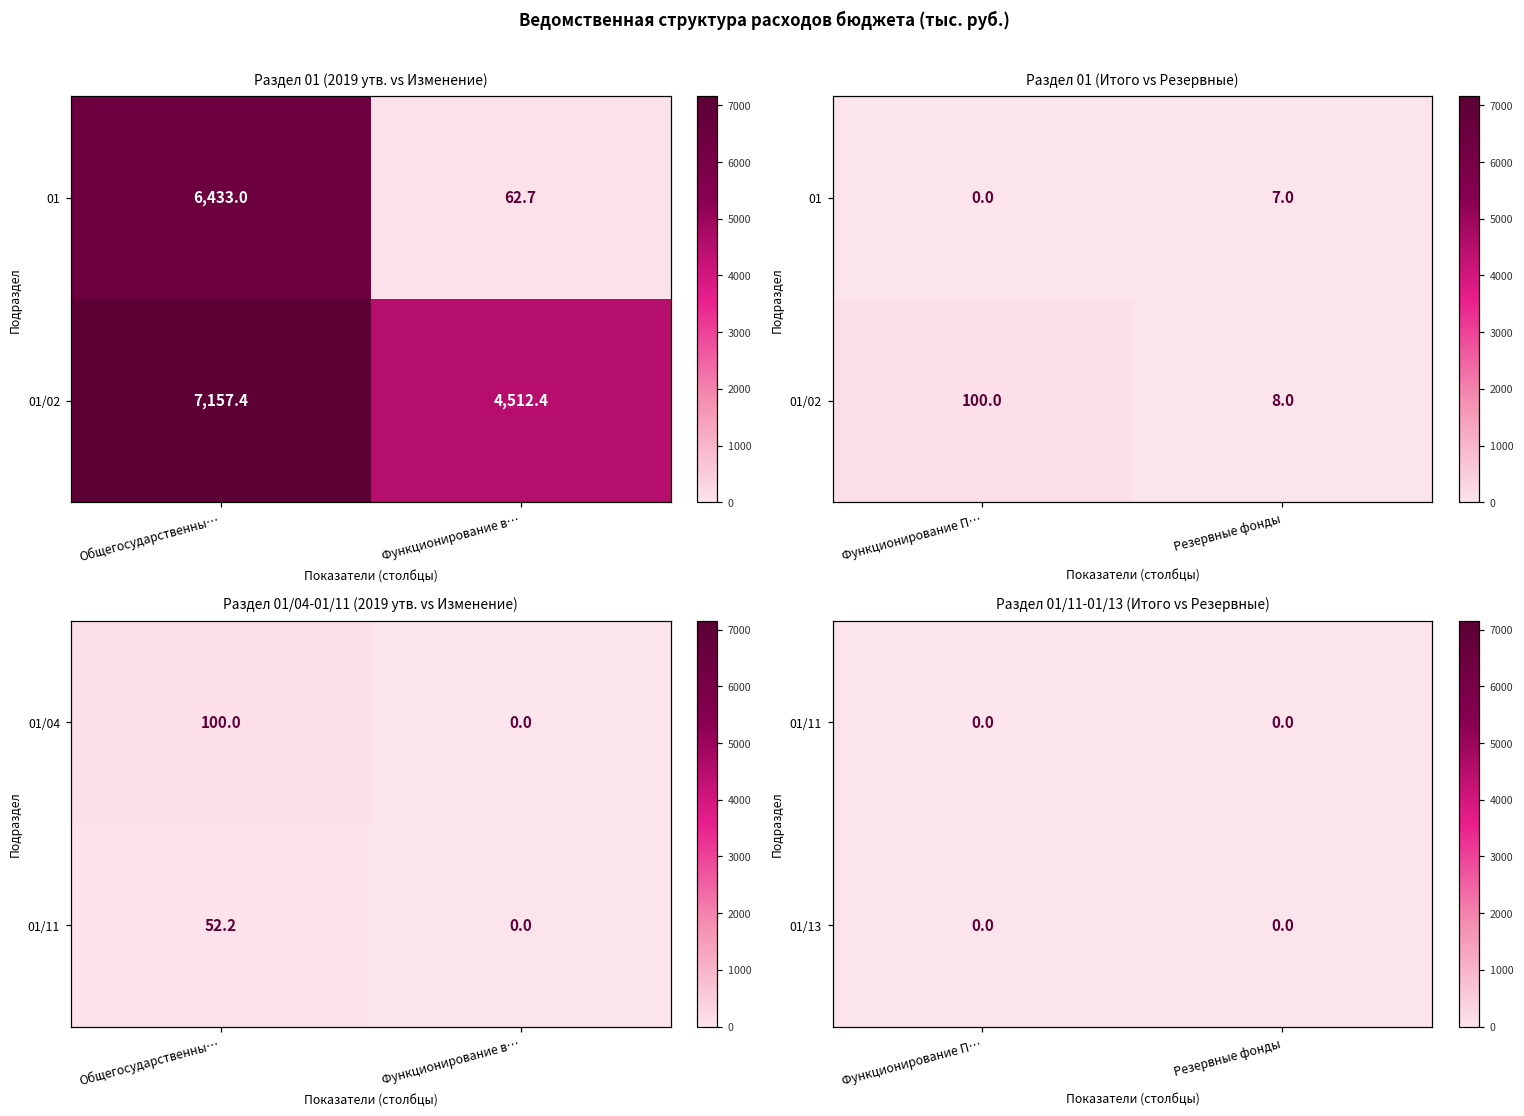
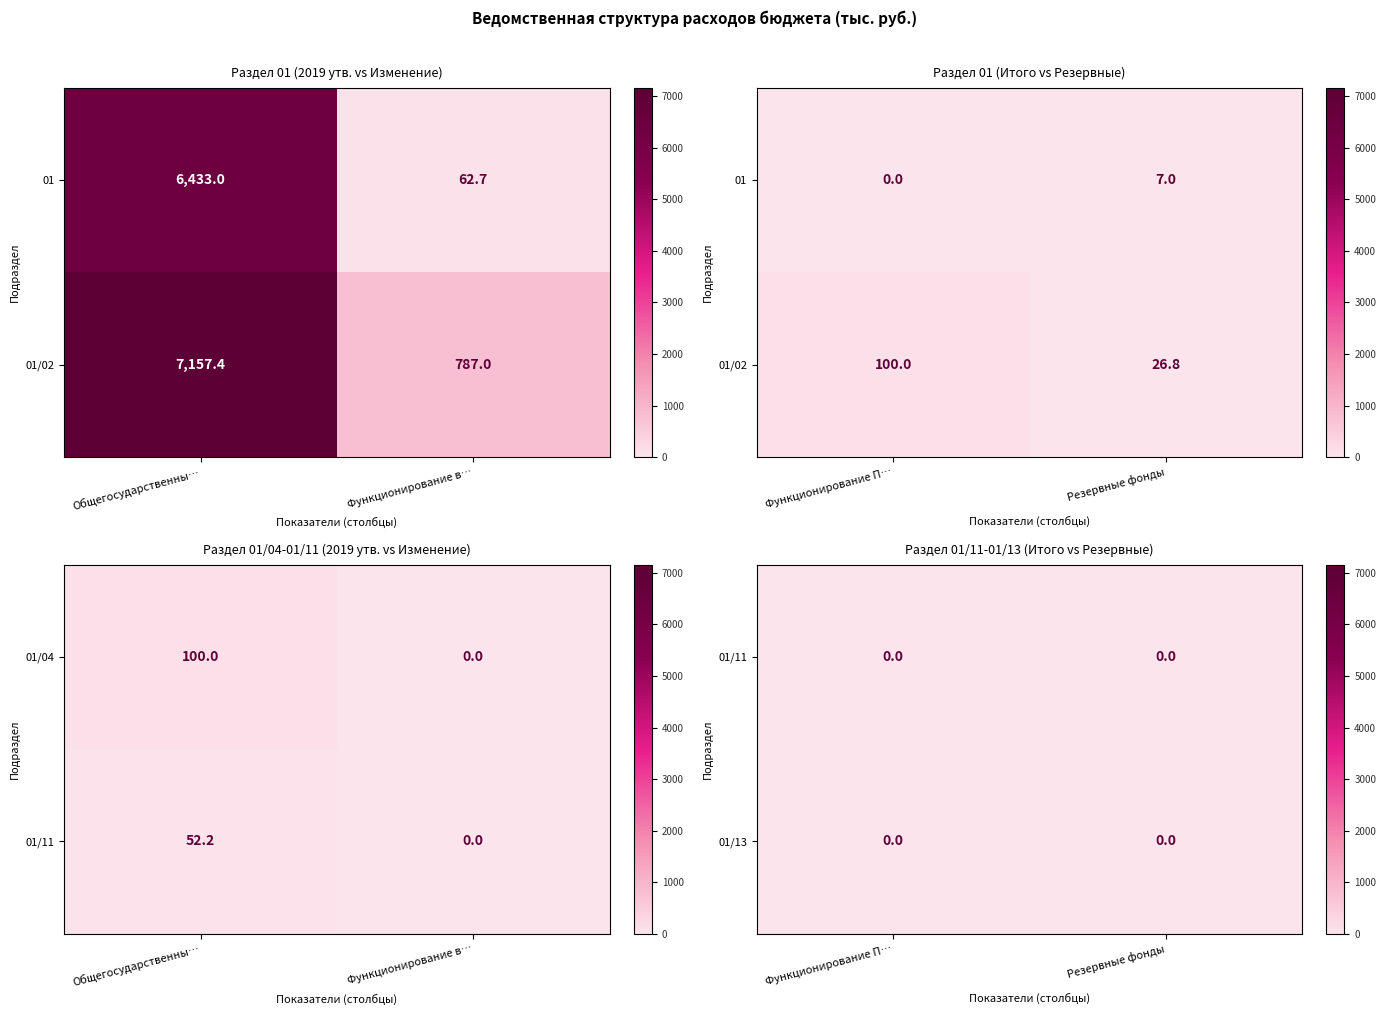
Раздел 01 (2019 утв. vs Изменение), 01/02, Функционирование в…: 4,512.4 -> 787.0
Раздел 01 (Итого vs Резервные), 01/02, Резервные фонды: 8.0 -> 26.8
